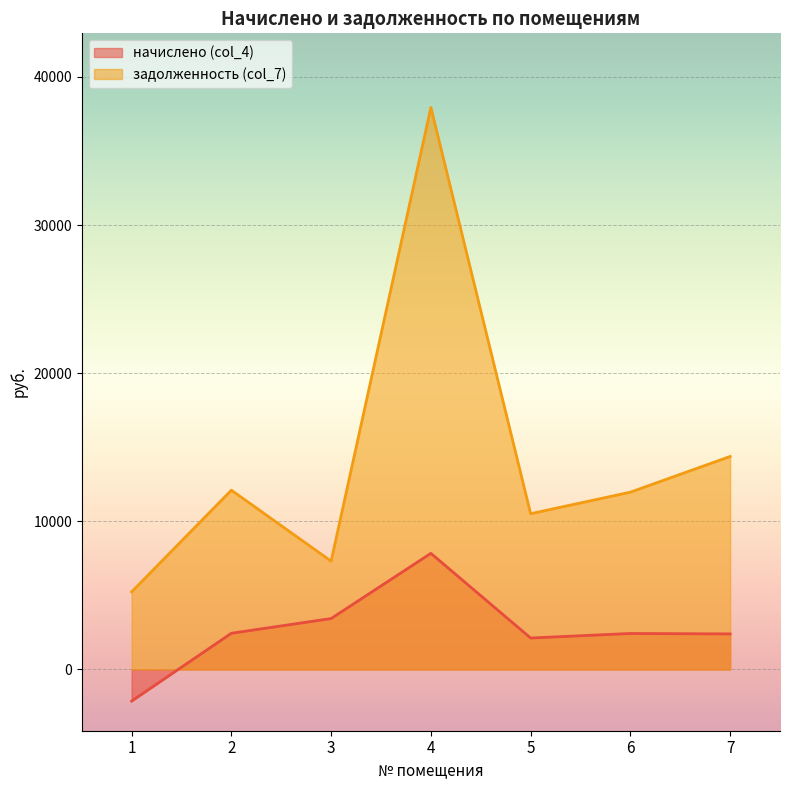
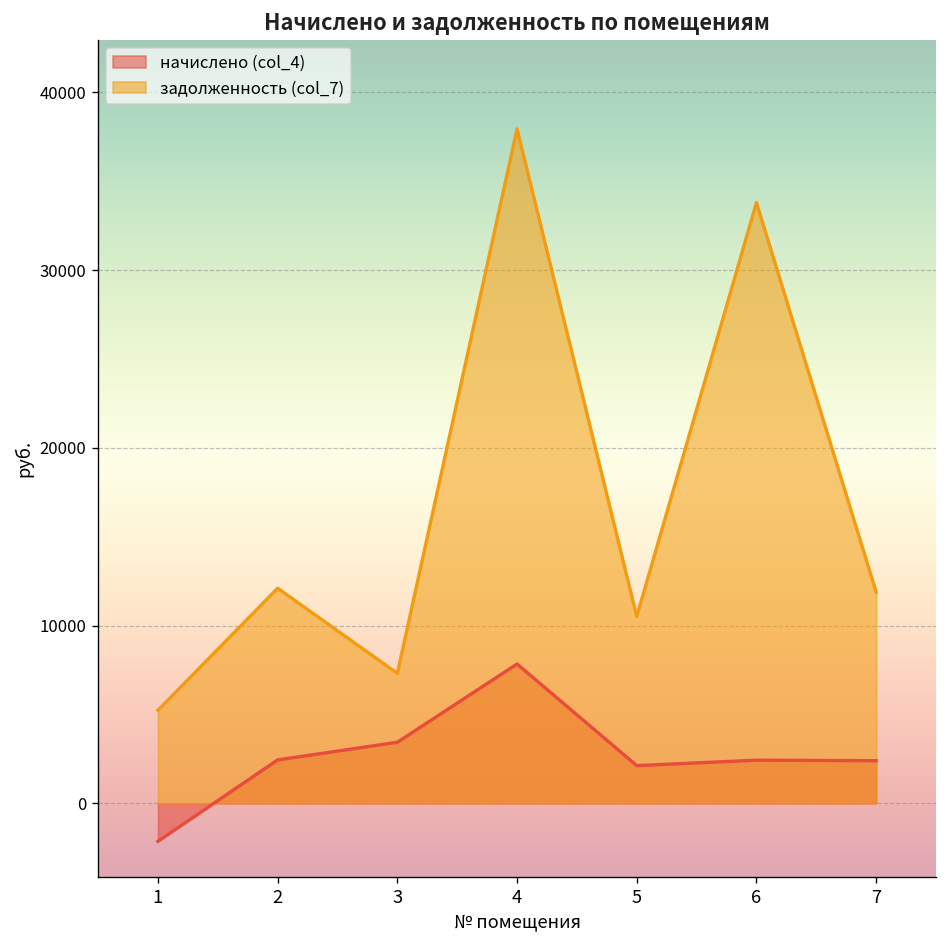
задолженность (col_7), 6: 12000 -> 33800
задолженность (col_7), 7: 14400 -> 11900
